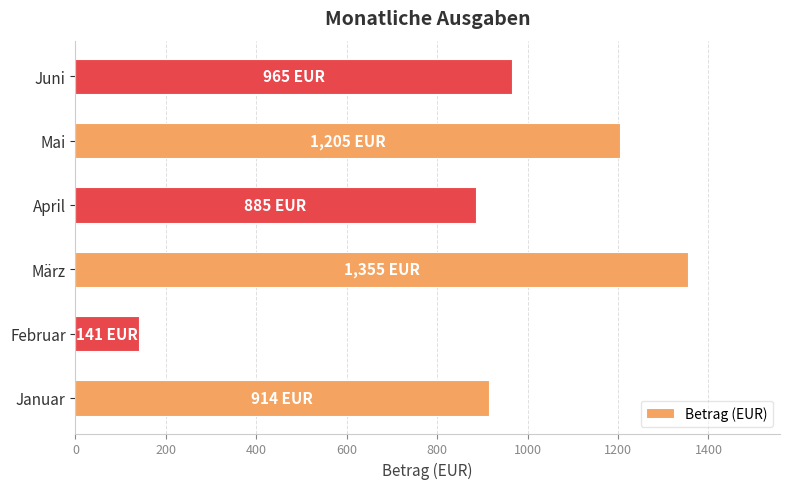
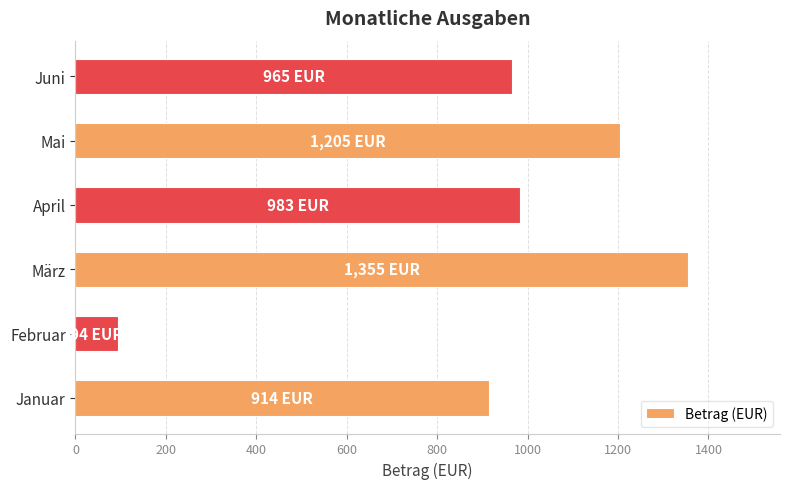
April: 885 -> 983
Februar: 141 -> 94
